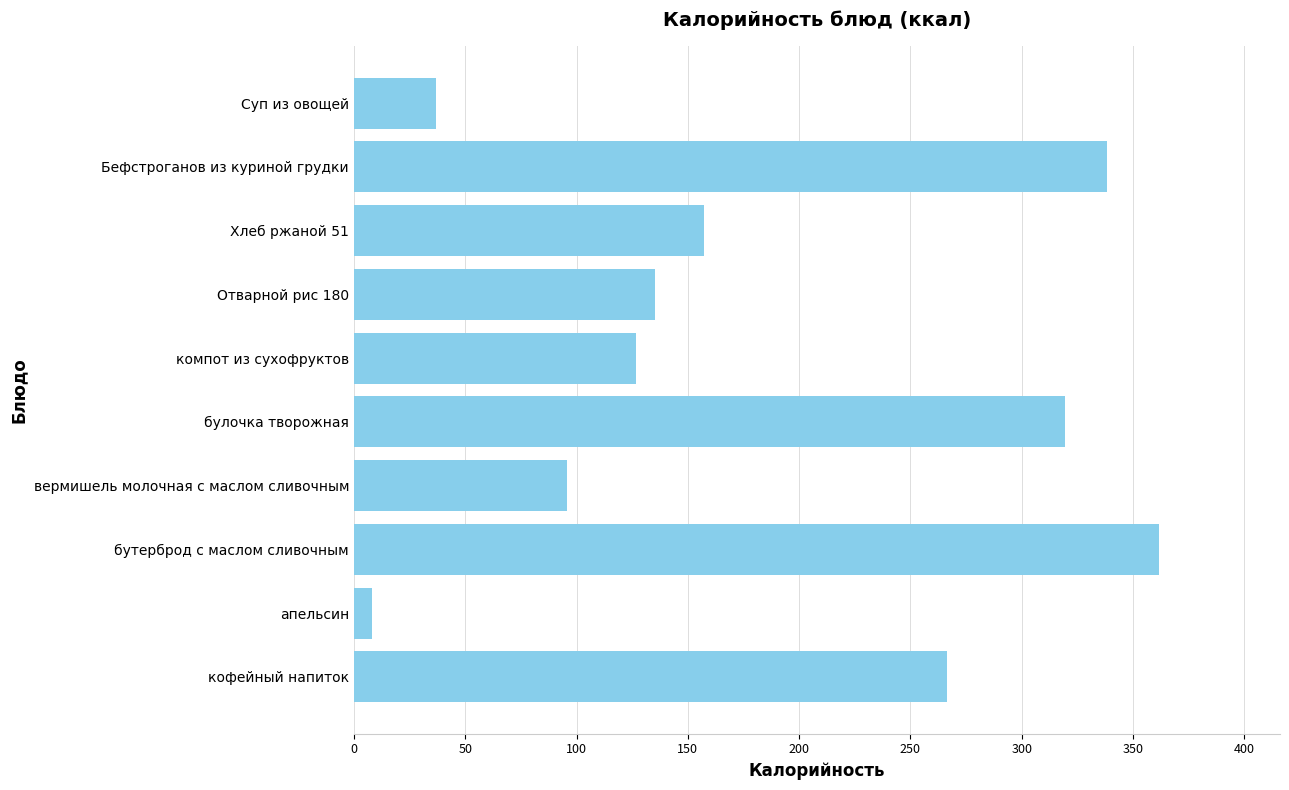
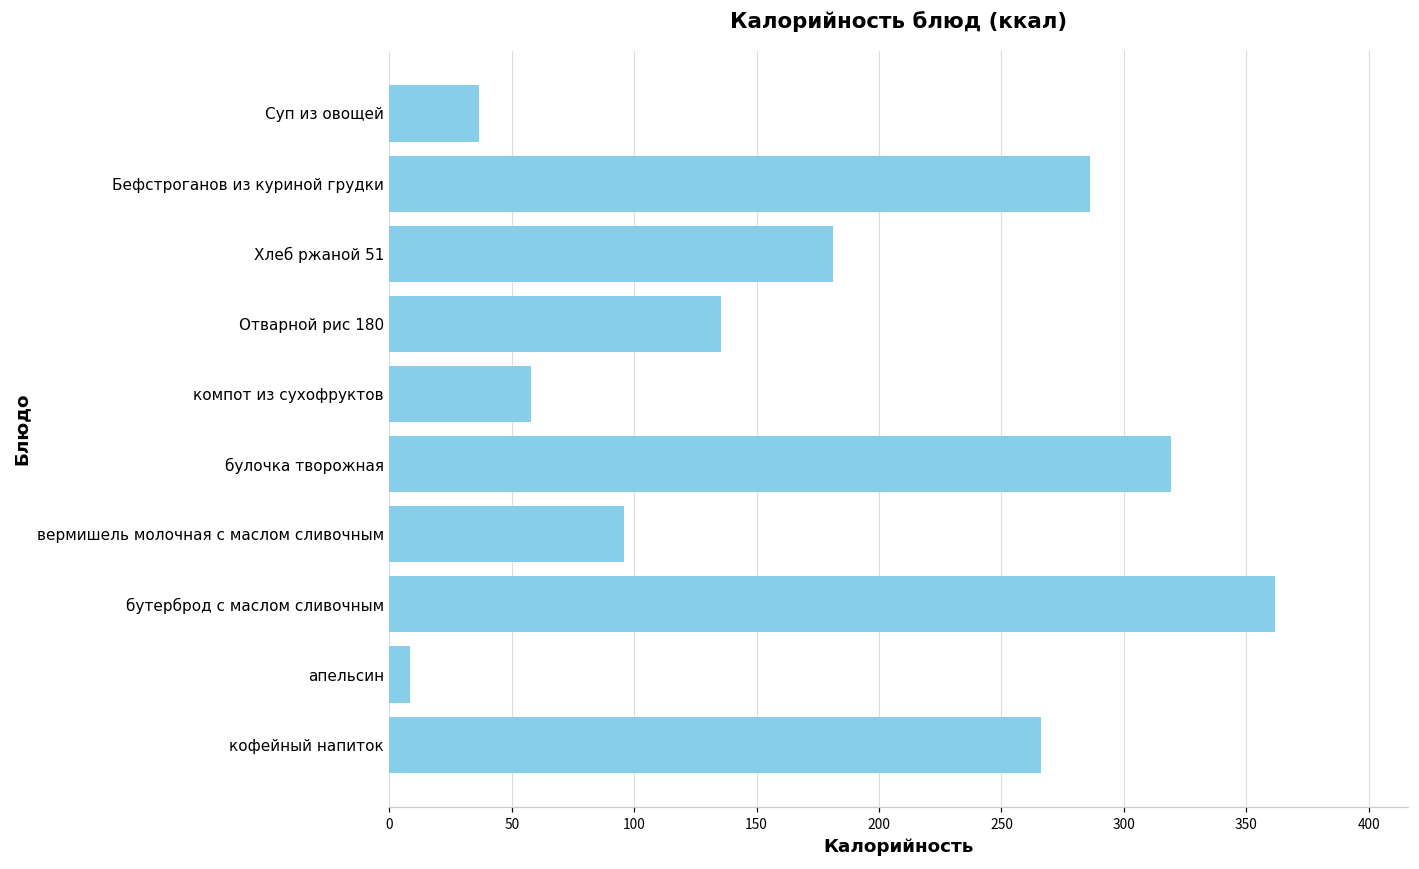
Бефстроганов из куриной грудки: 338 -> 286
Хлеб ржаной 51: 157 -> 181
компот из сухофруктов: 127 -> 58
